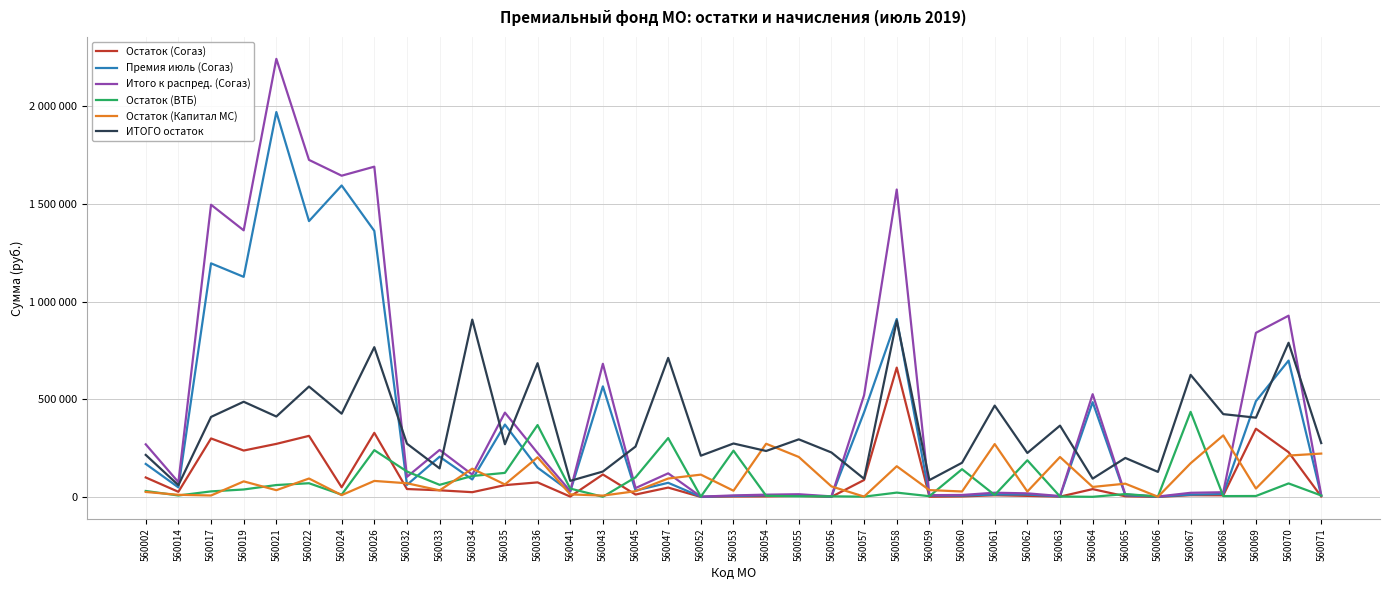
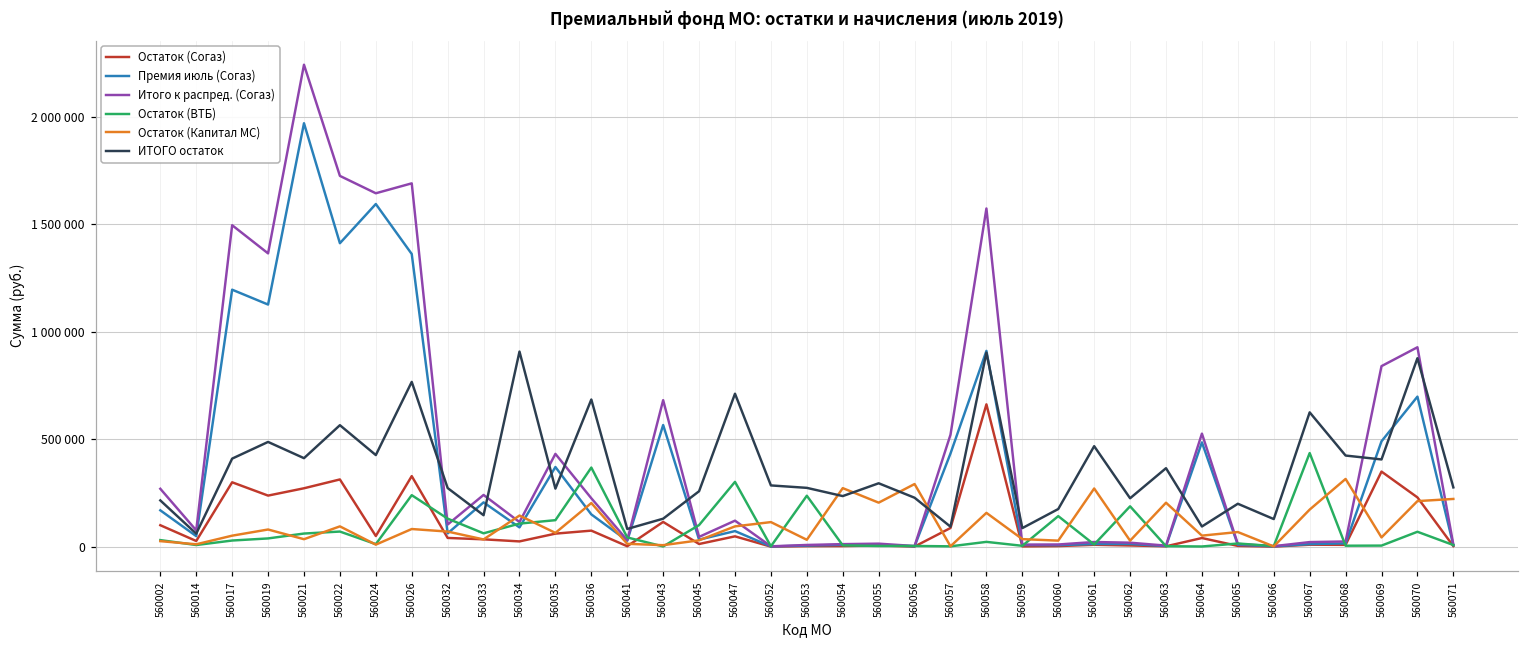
Остаток (Капитал МС), 560017: 10000 -> 50000
ИТОГО остаток, 560052: 210000 -> 290000
Остаток (Капитал МС), 560056: 50000 -> 290000
ИТОГО остаток, 560070: 790000 -> 880000
